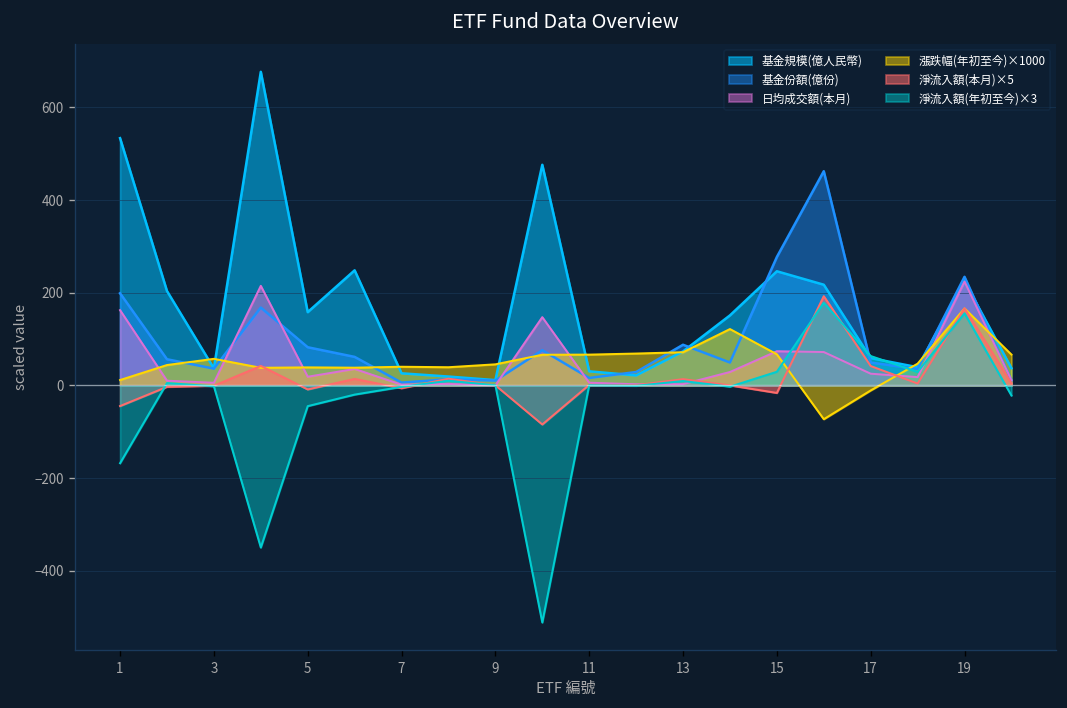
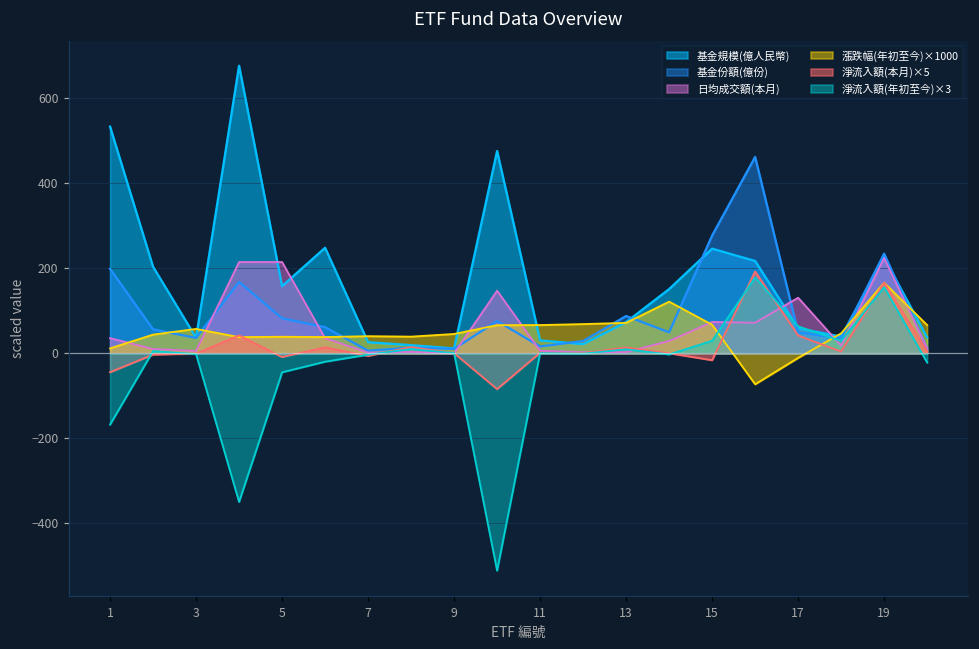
日均成交額(本月), 1: 160 -> 40
日均成交額(本月), 5: 20 -> 210
日均成交額(本月), 17: 30 -> 130
